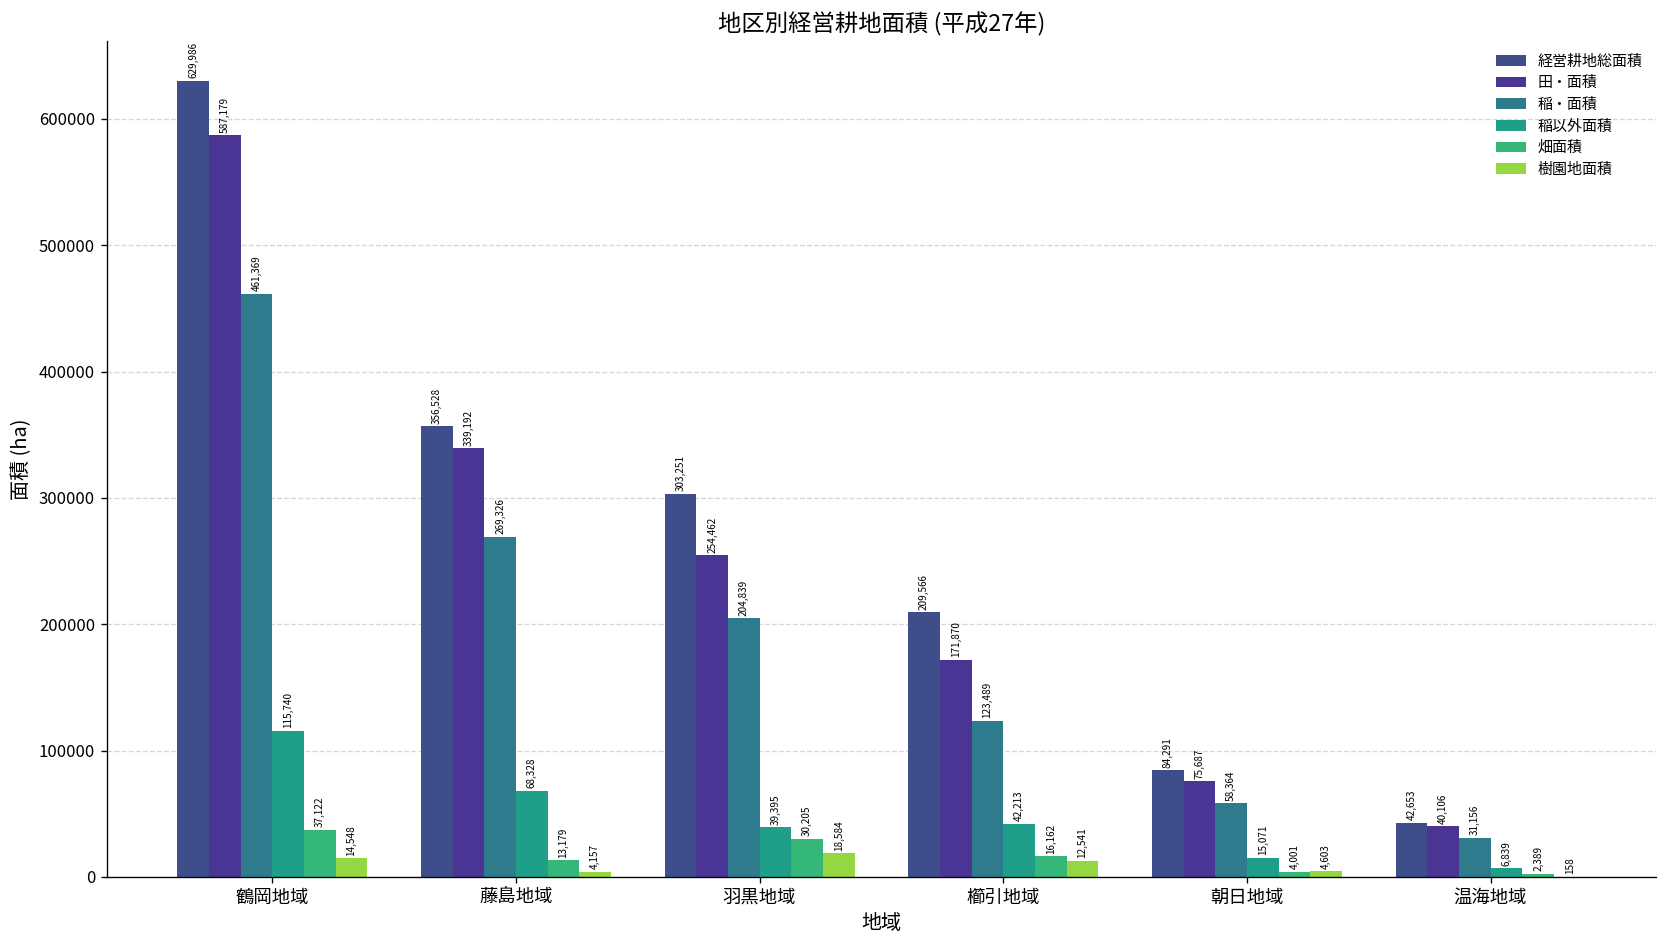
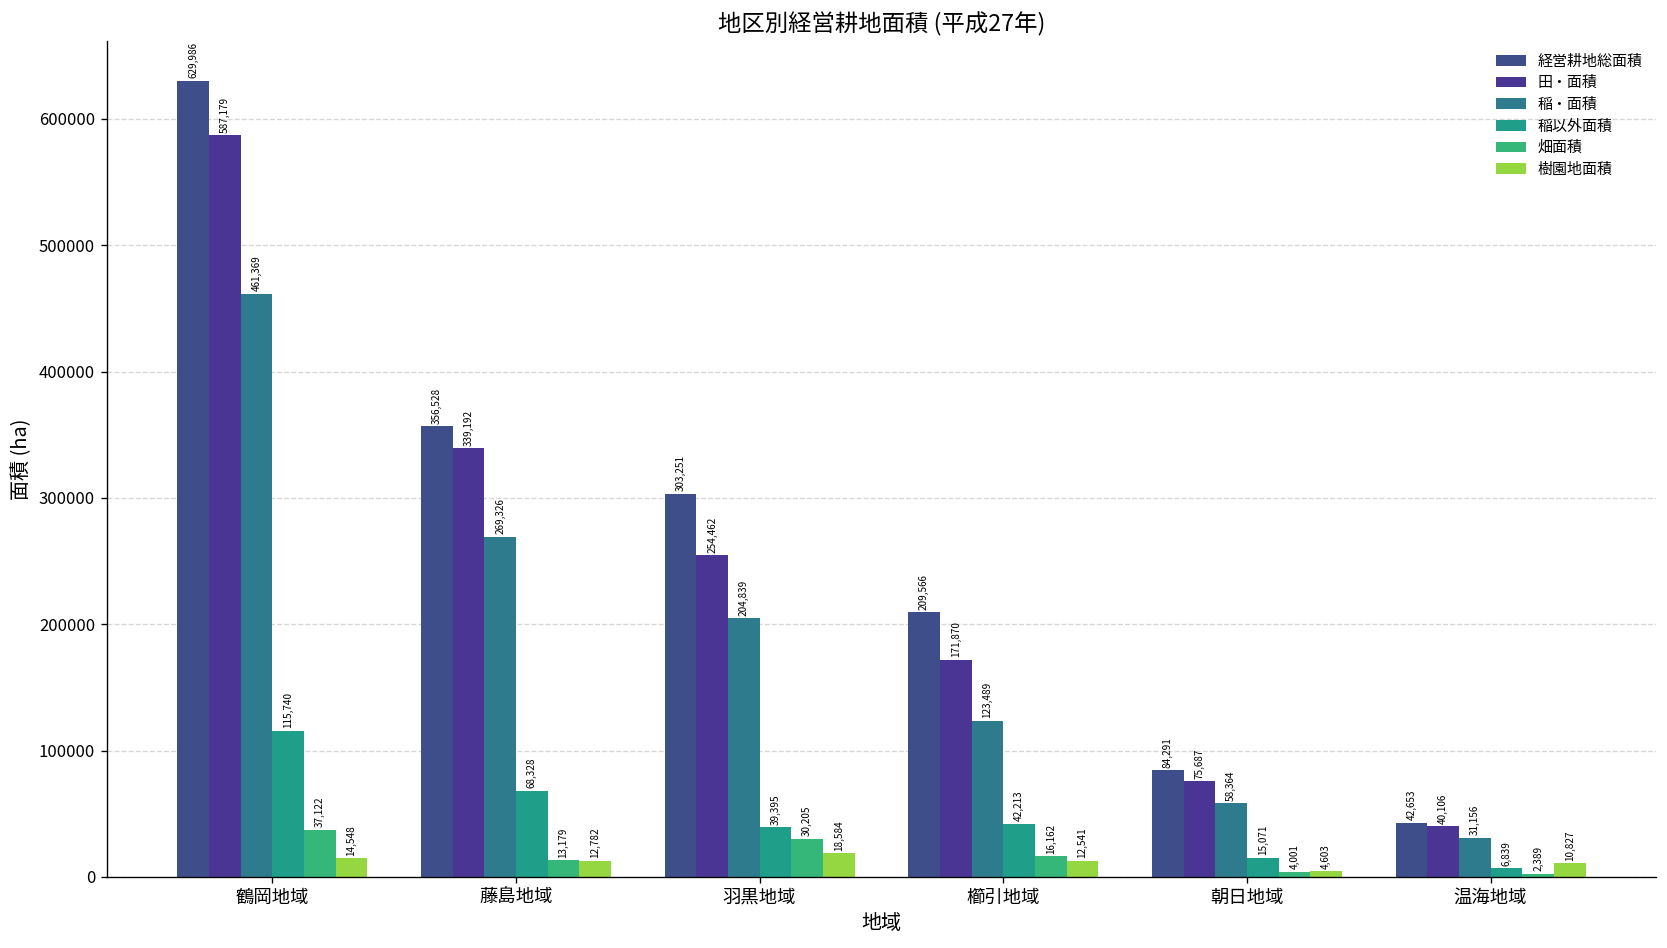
樹園地面積, 藤島地域: 4,157 -> 12,782
樹園地面積, 温海地域: 158 -> 10,827
